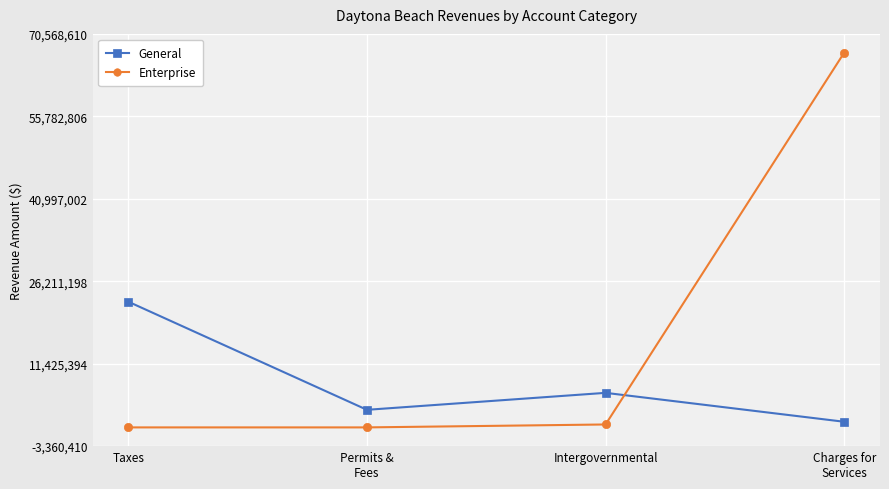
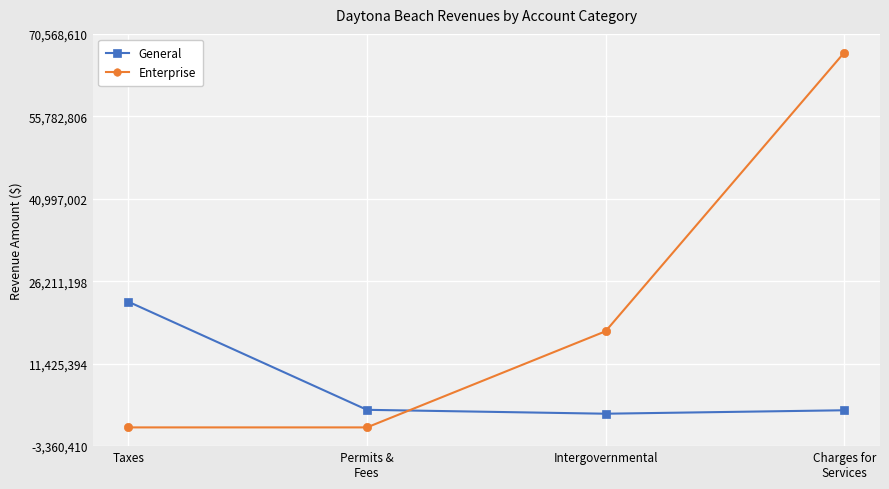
General, Intergovernmental: 6,000,000 -> 2,000,000
Enterprise, Intergovernmental: 1,000,000 -> 17,000,000
General, Charges for Services: 1,000,000 -> 3,000,000
